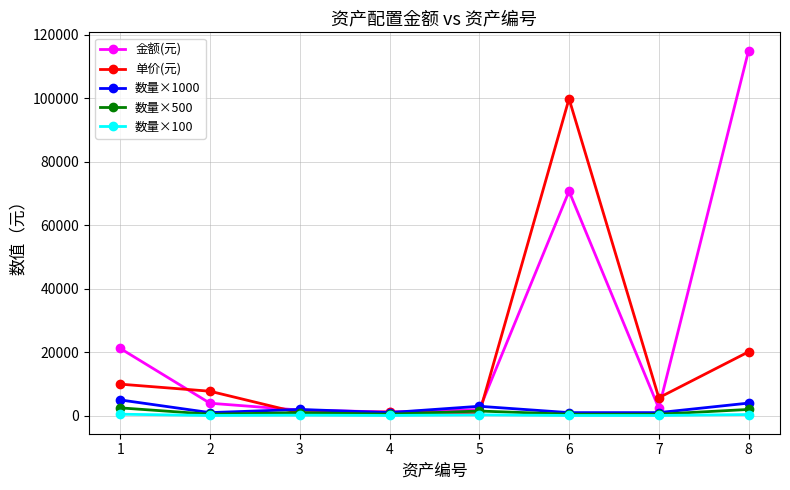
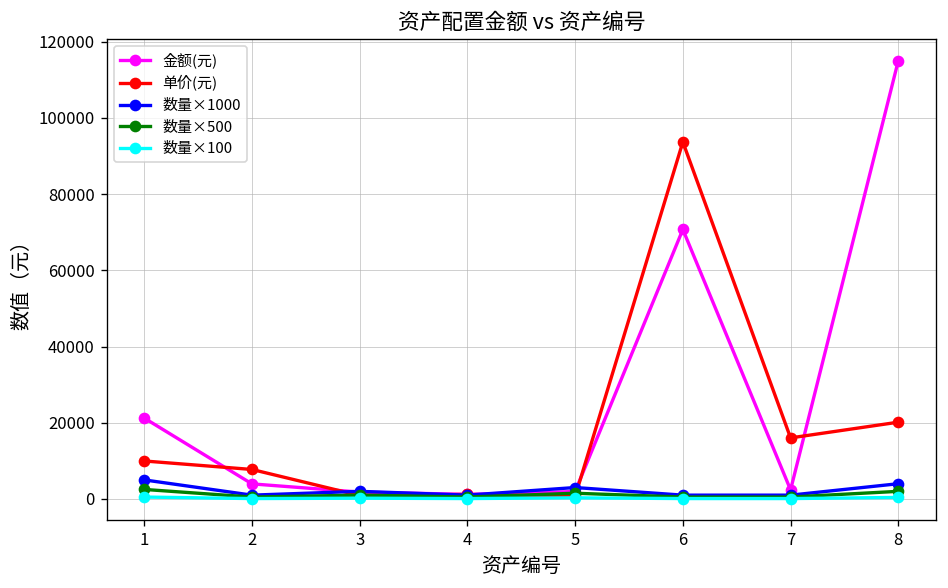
单价(元), 6: 100000 -> 94000
单价(元), 7: 6000 -> 16000
